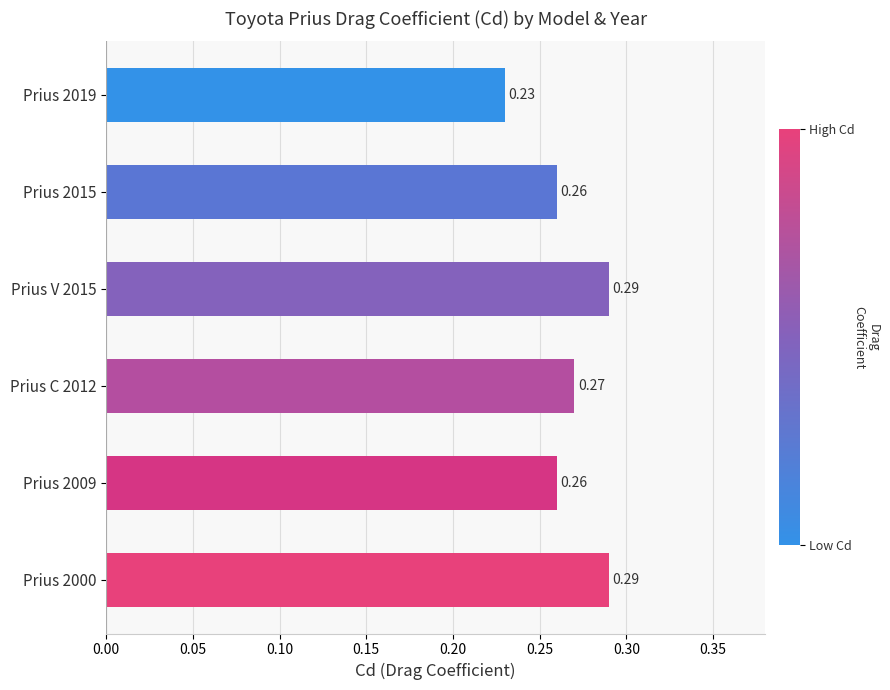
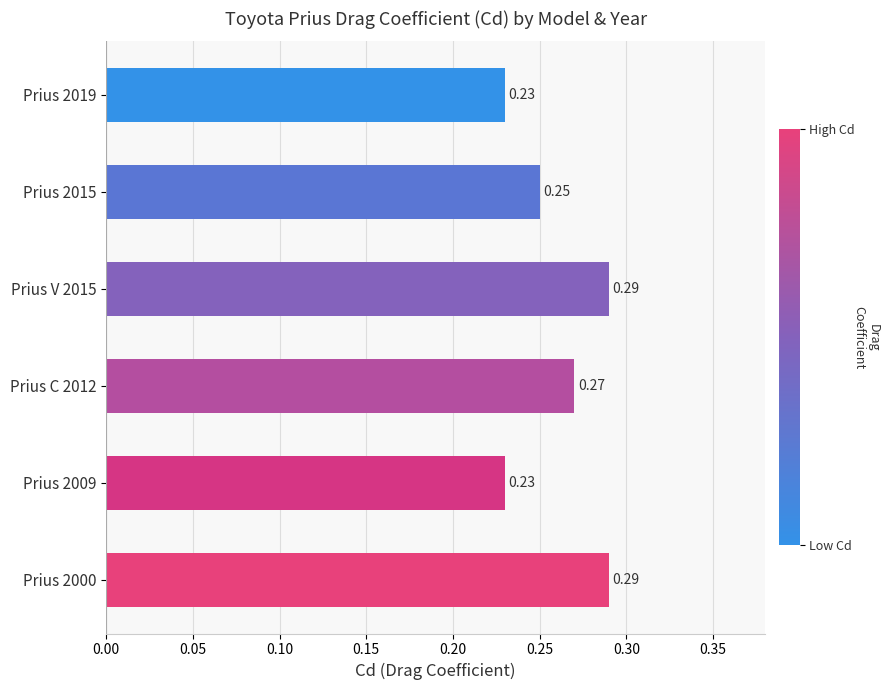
Prius 2015: 0.26 -> 0.25
Prius 2009: 0.26 -> 0.23
